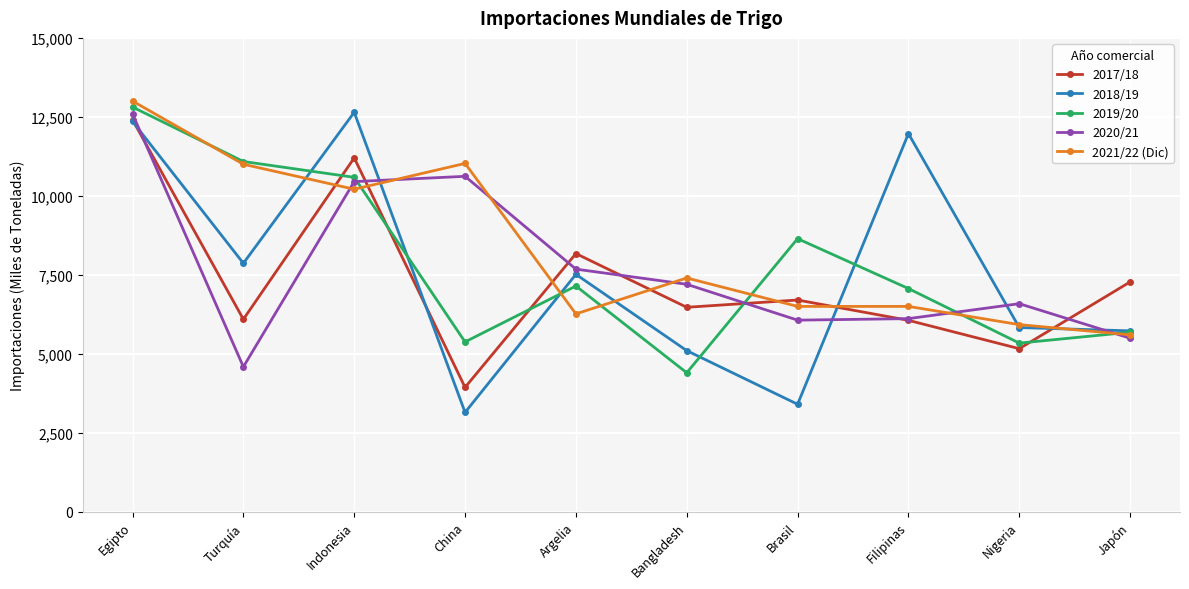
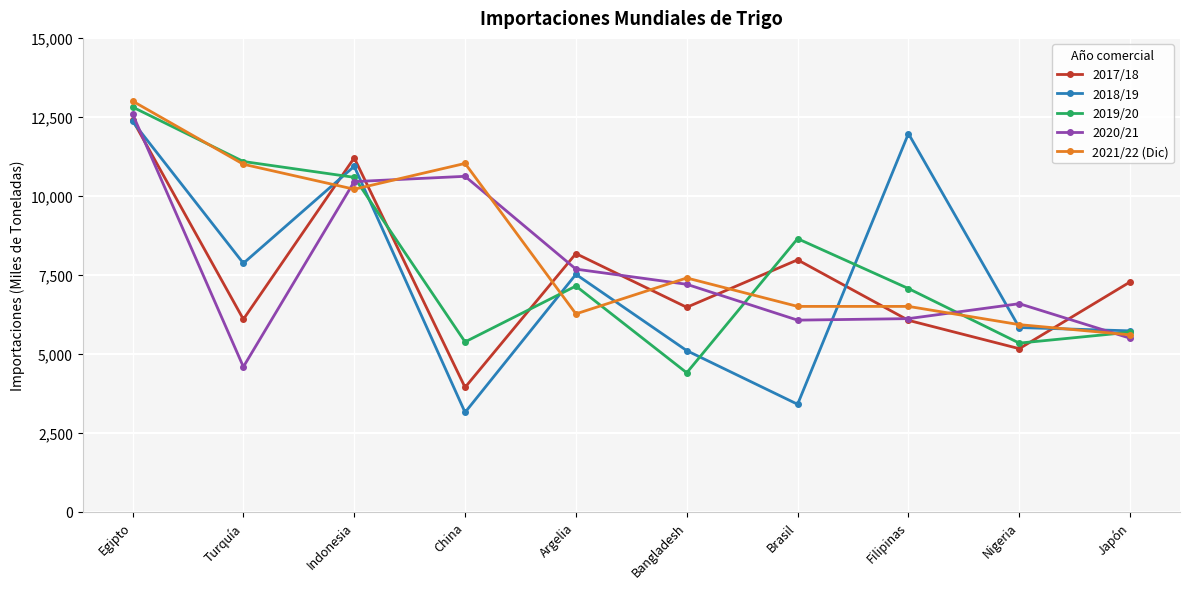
2018/19, Indonesia: 12,600 -> 10,900
2017/18, Brasil: 6,700 -> 8,000
